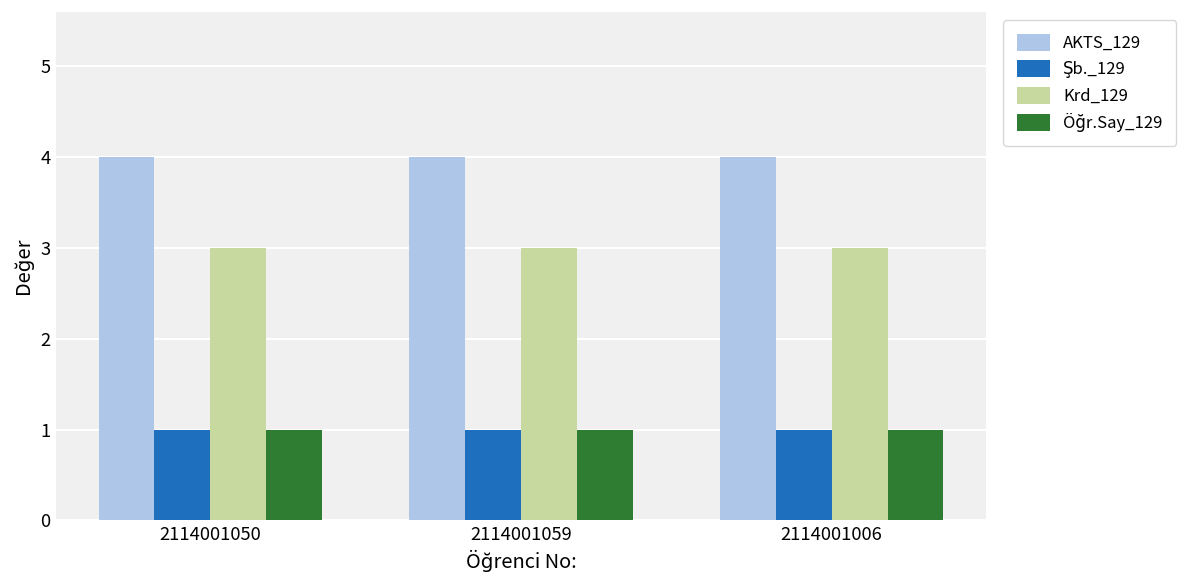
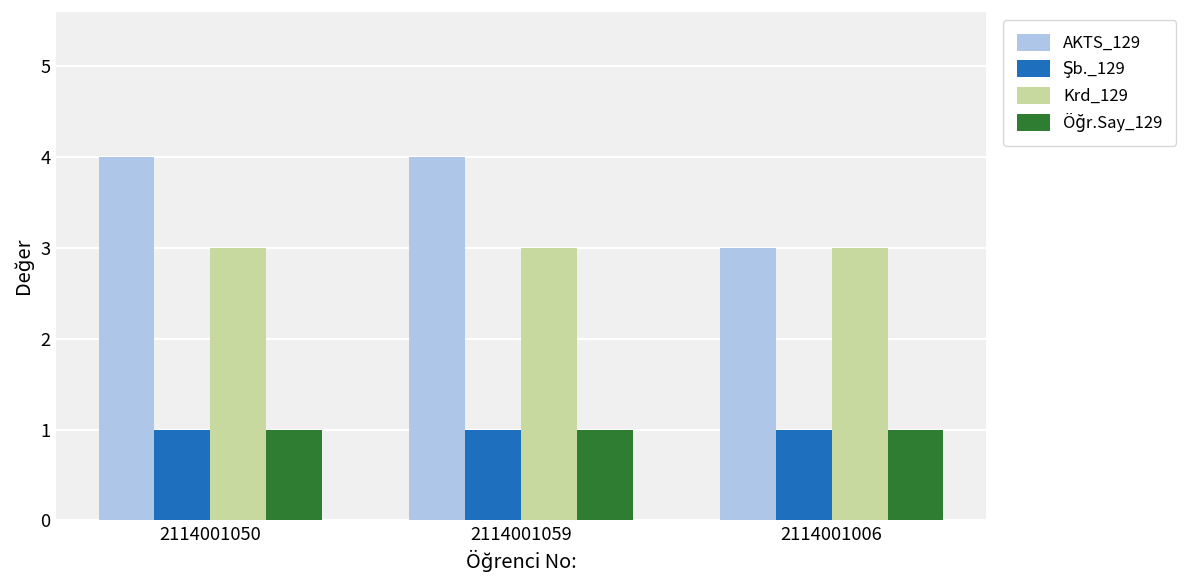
AKTS_129, 2114001006: 4 -> 3
